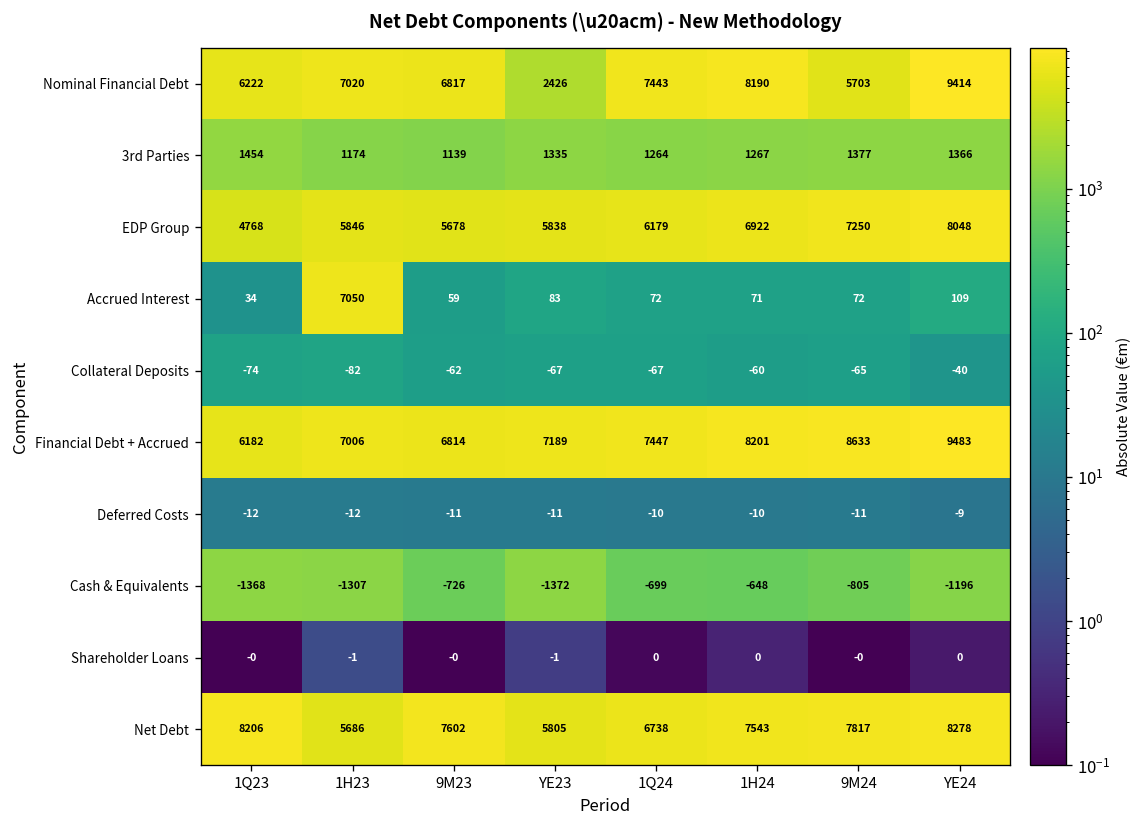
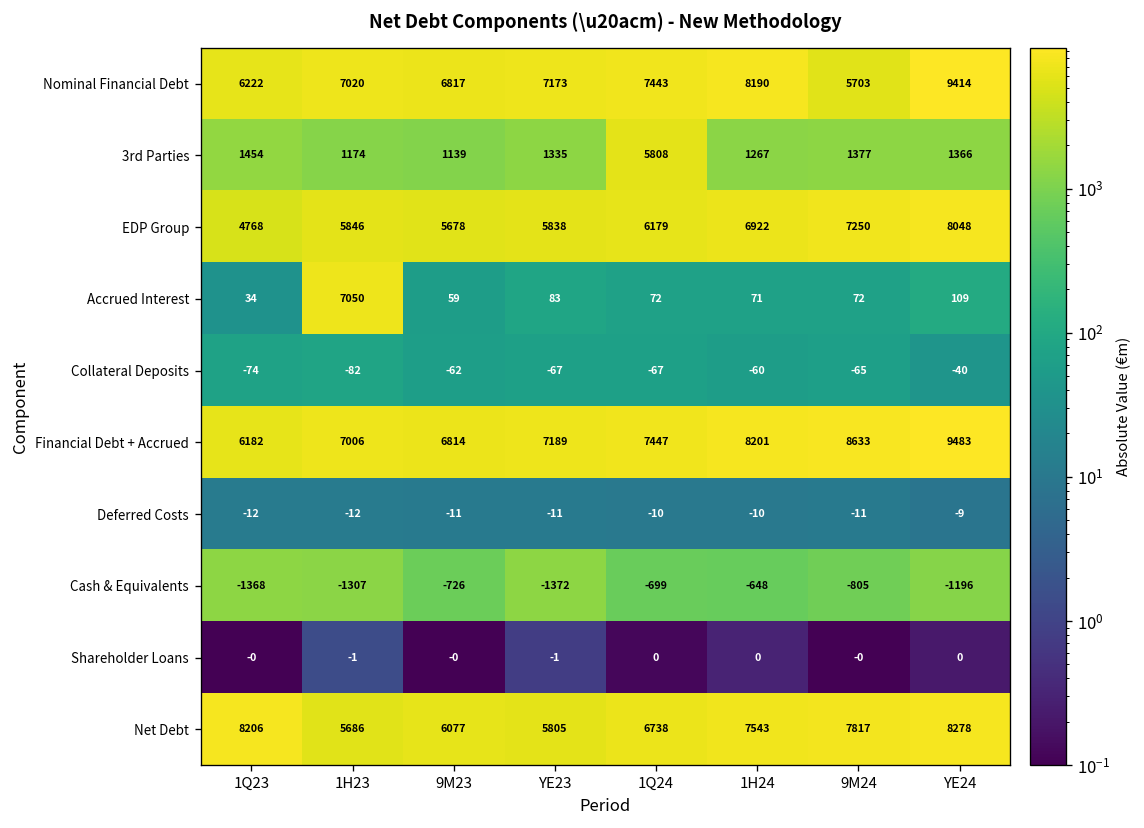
Nominal Financial Debt, YE23: 2426 -> 7173
3rd Parties, 1Q24: 1264 -> 5808
Net Debt, 9M23: 7602 -> 6077
